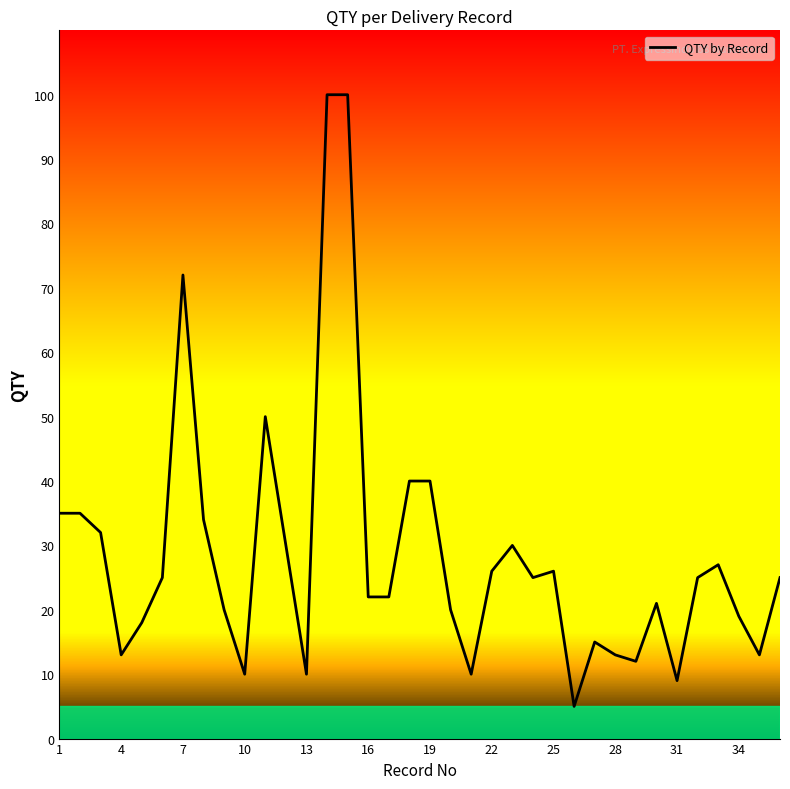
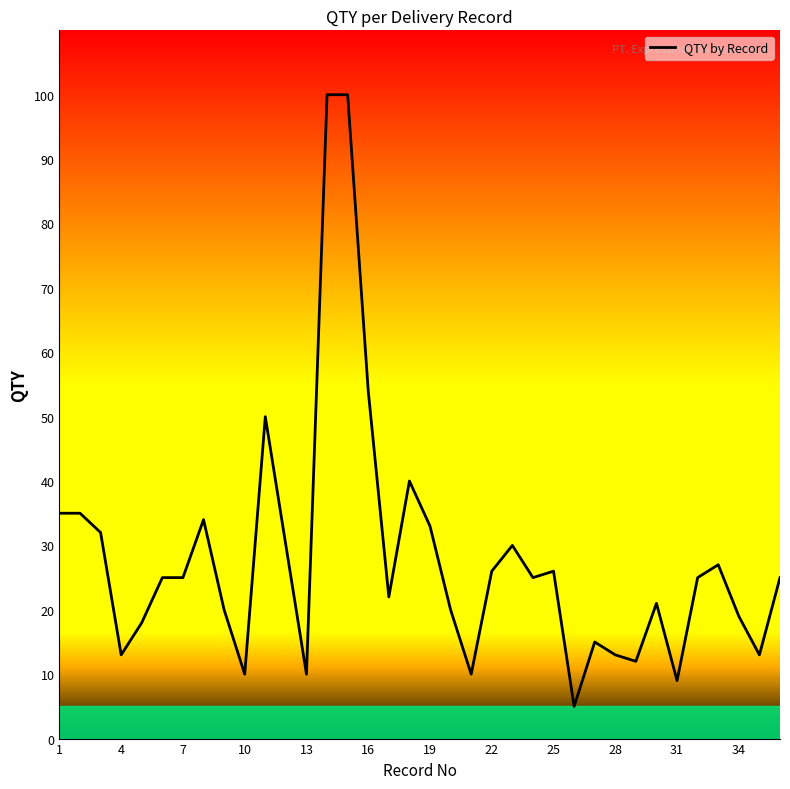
7: 72 -> 25
16: 22 -> 54
19: 40 -> 33
